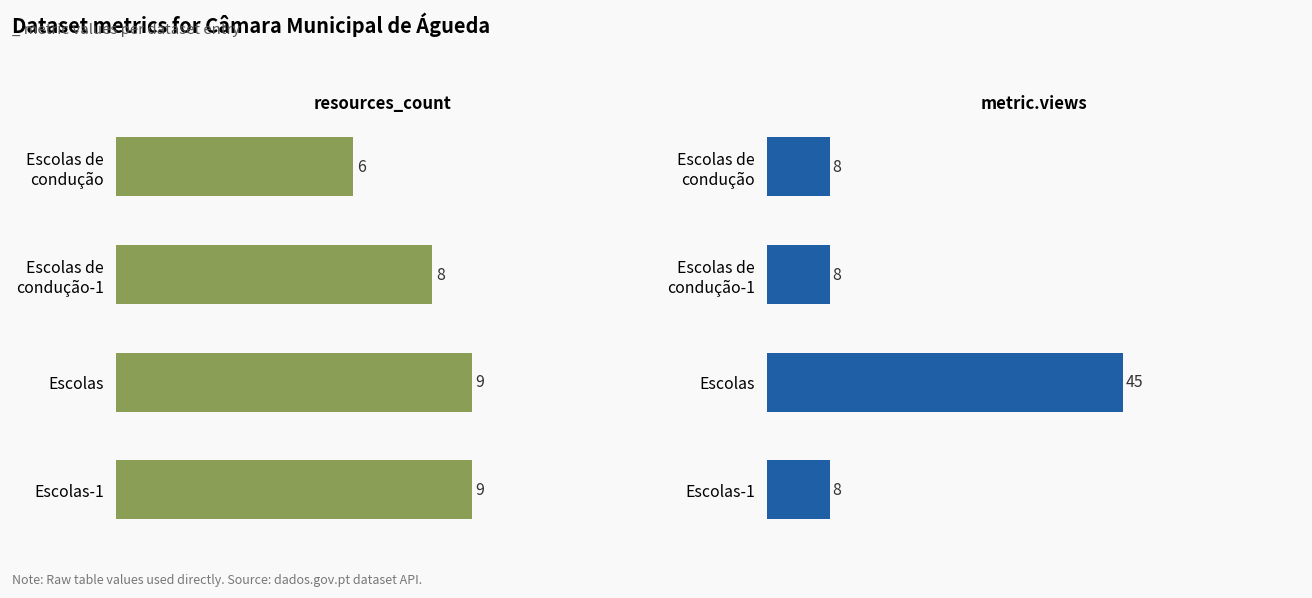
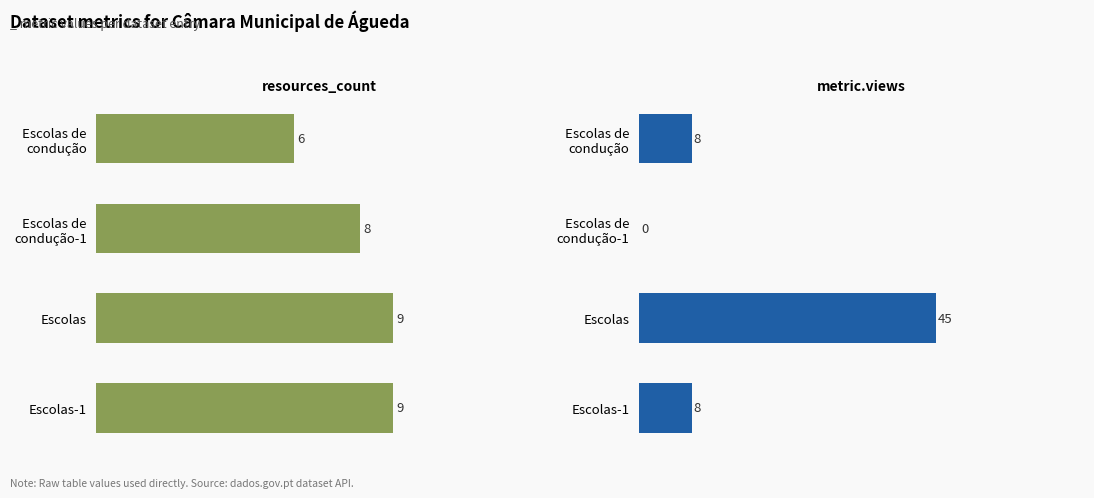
metric.views, Escolas de condução-1: 8 -> 0
